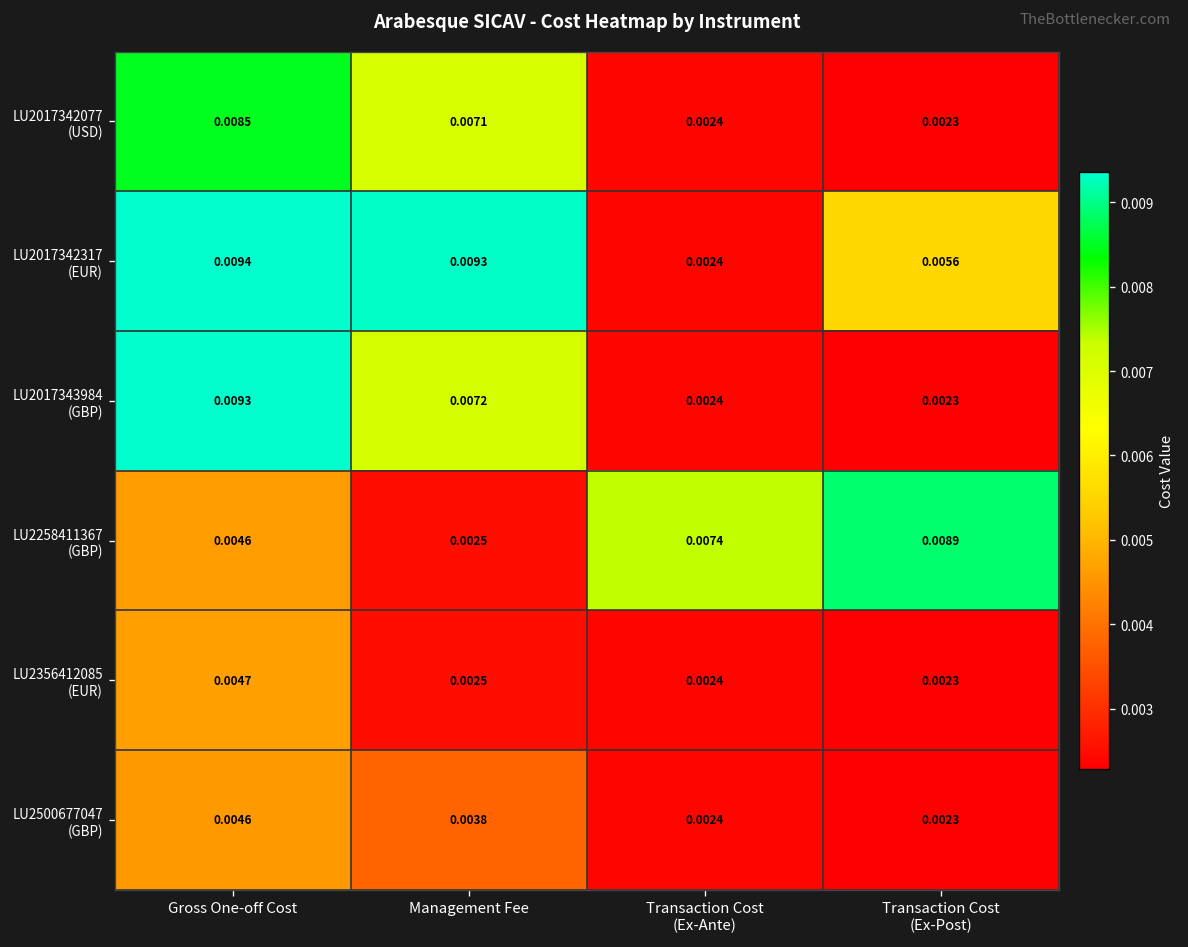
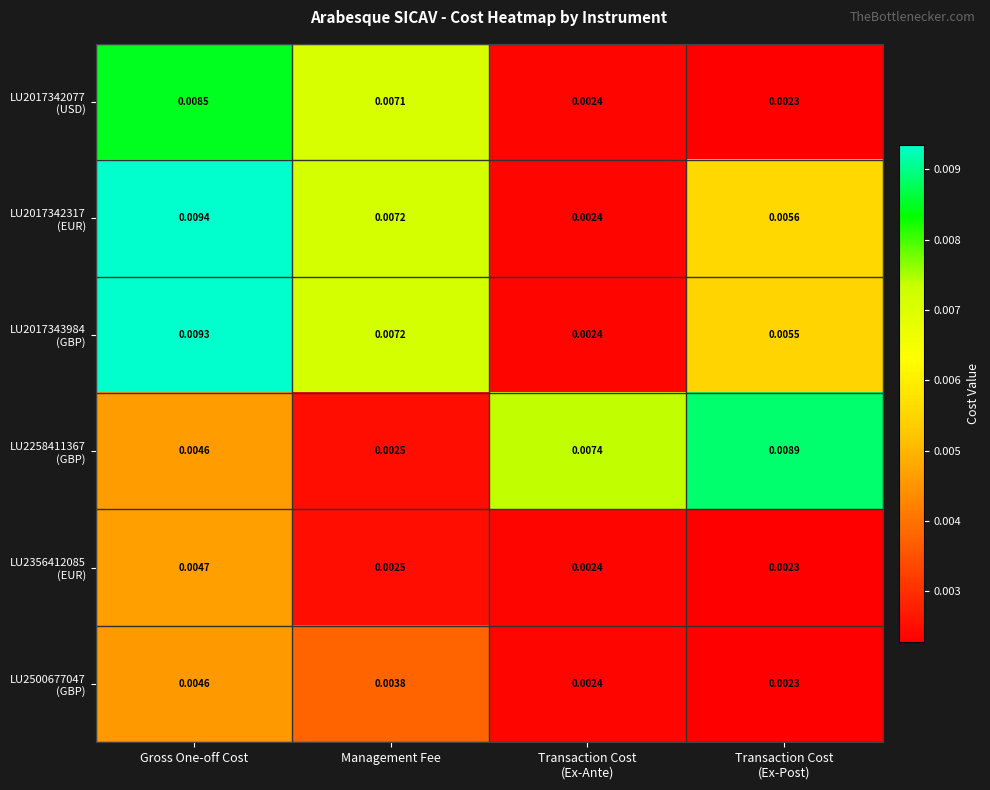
LU2017342317 (EUR), Management Fee: 0.0093 -> 0.0072
LU2017343984 (GBP), Transaction Cost (Ex-Post): 0.0023 -> 0.0055
